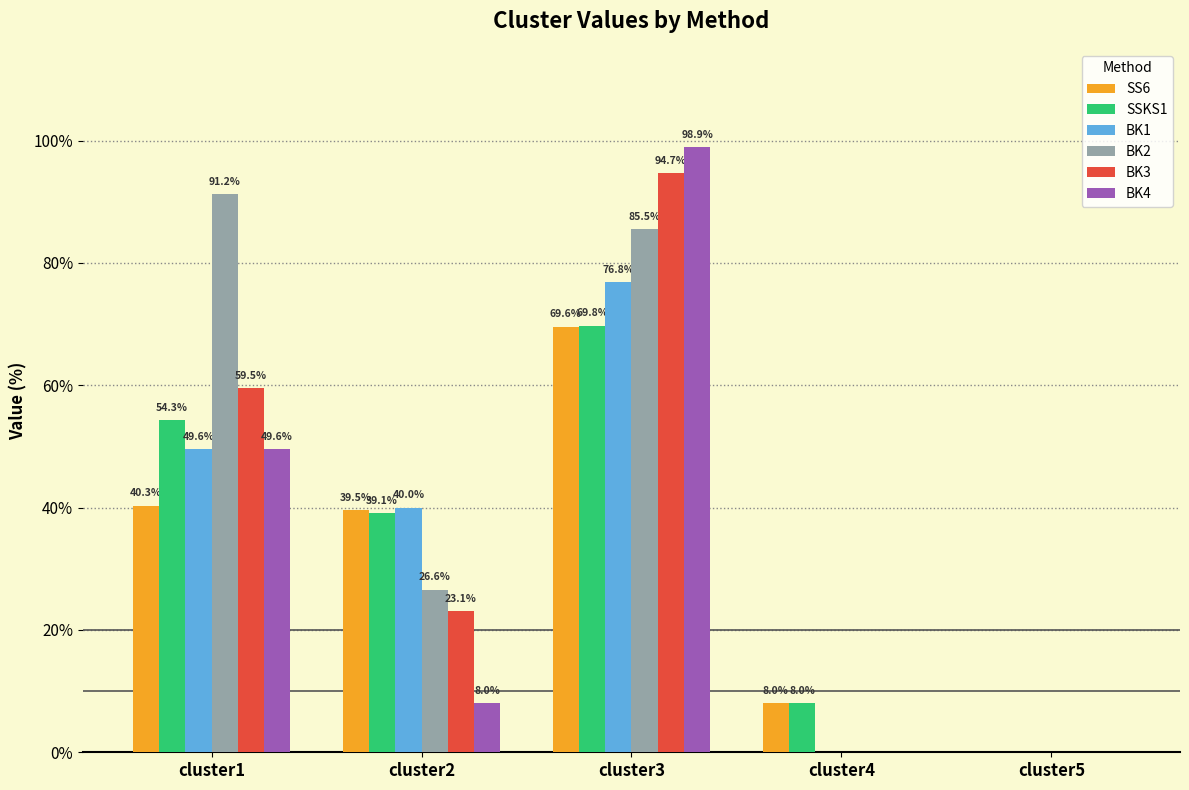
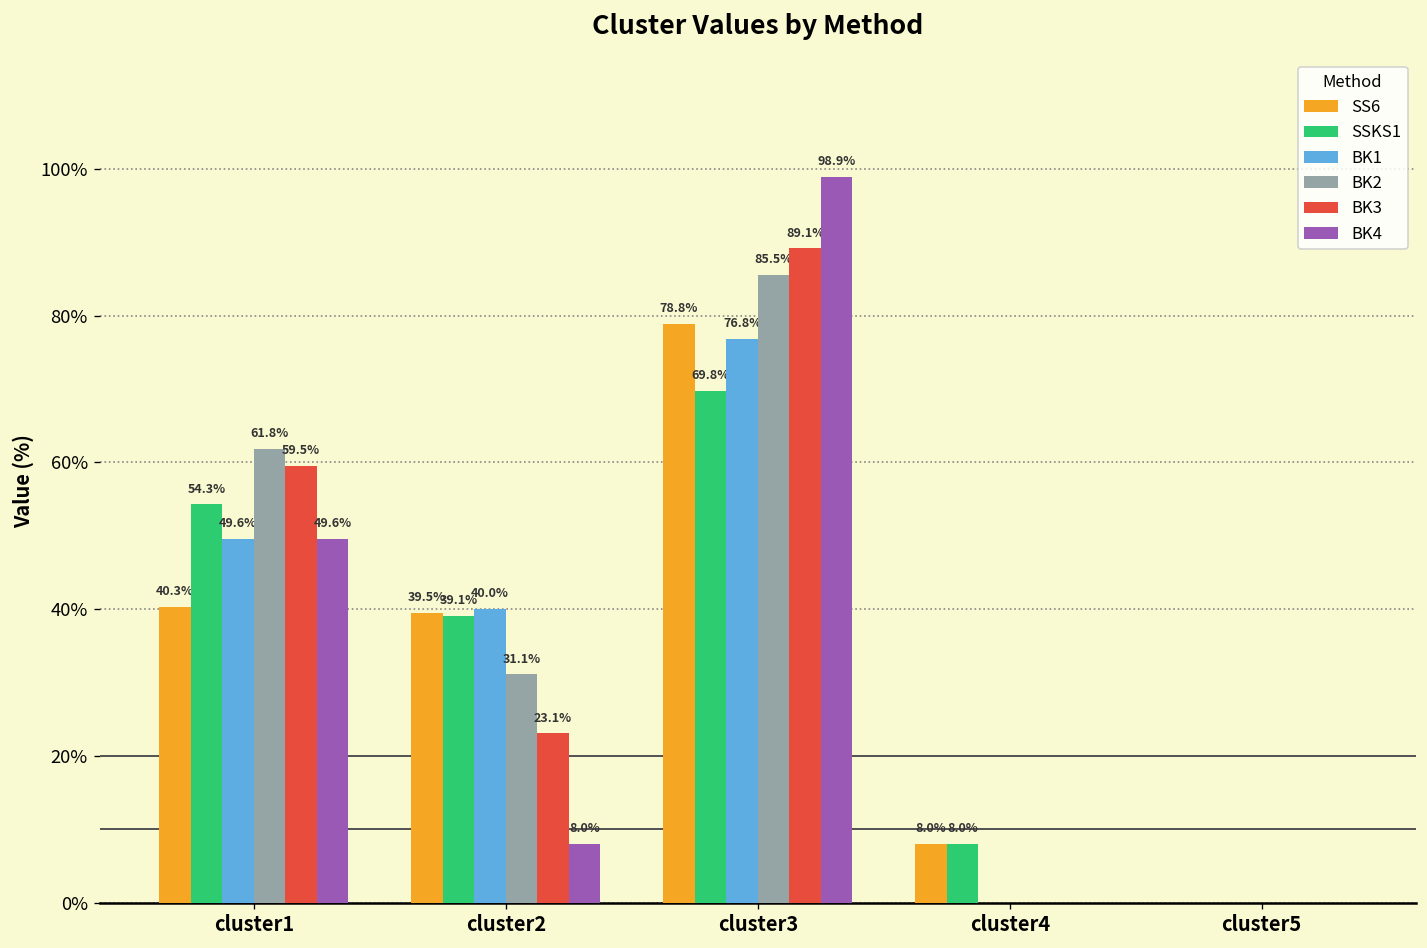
BK2, cluster1: 91.2% -> 61.8%
BK2, cluster2: 26.6% -> 31.1%
SS6, cluster3: 69.6% -> 78.8%
BK3, cluster3: 94.7% -> 89.1%
